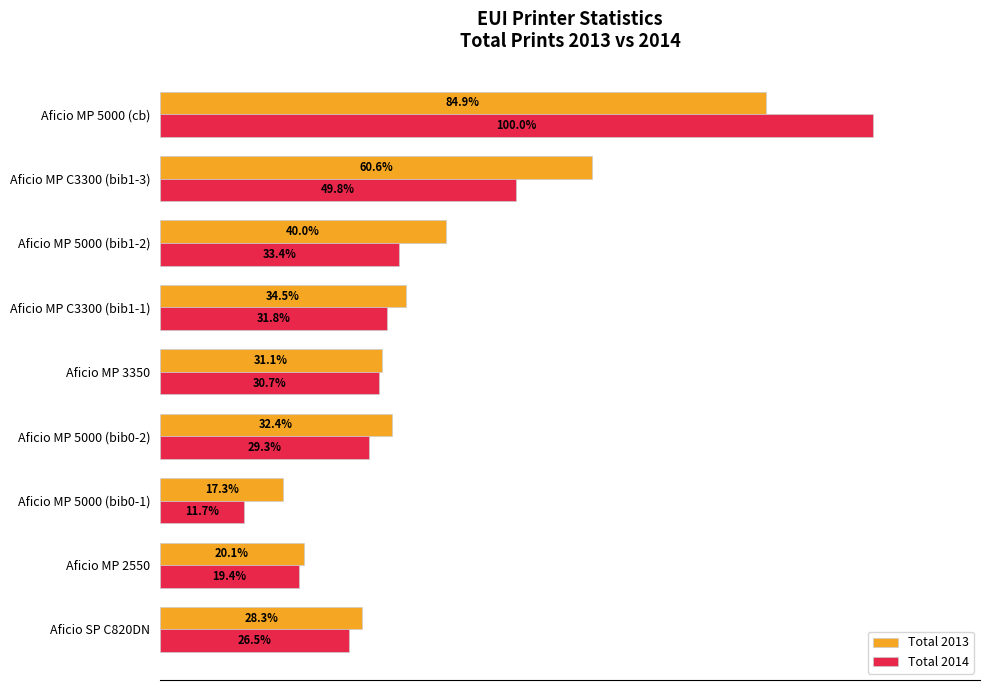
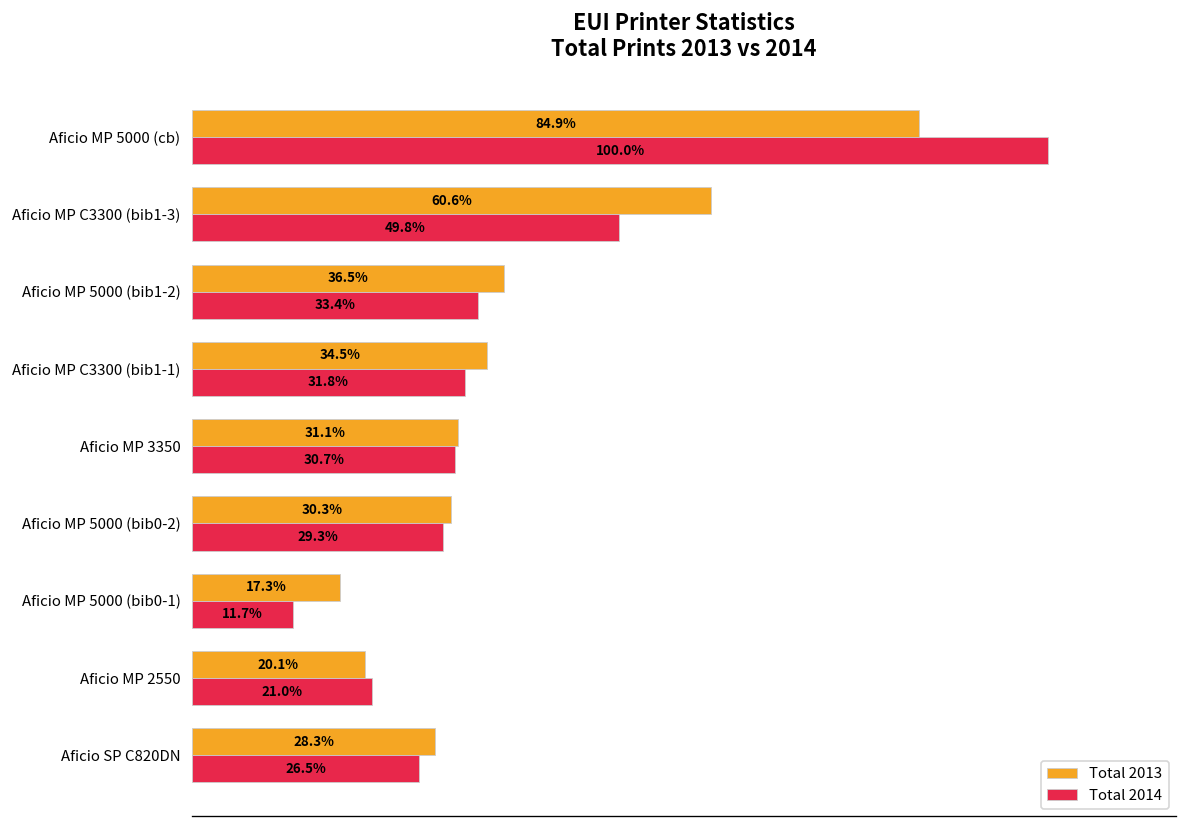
Total 2013, Aficio MP 5000 (bib1-2): 40.0% -> 36.5%
Total 2013, Aficio MP 5000 (bib0-2): 32.4% -> 30.3%
Total 2014, Aficio MP 2550: 19.4% -> 21.0%
